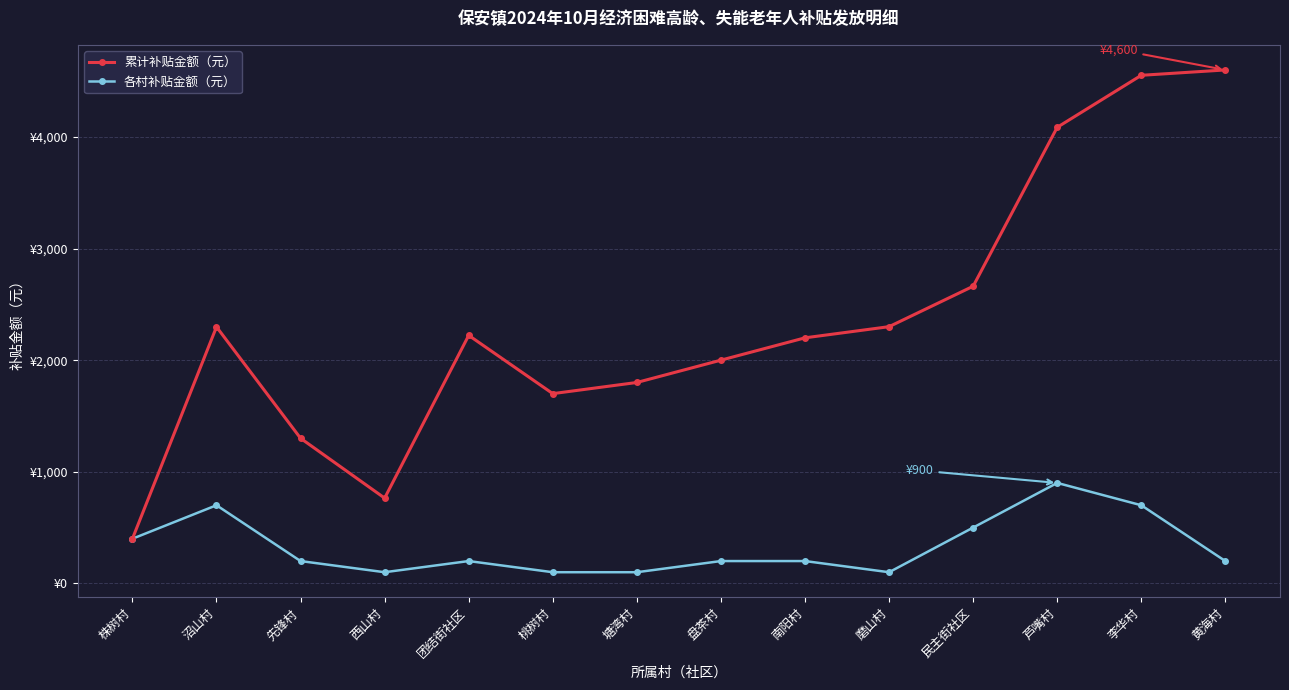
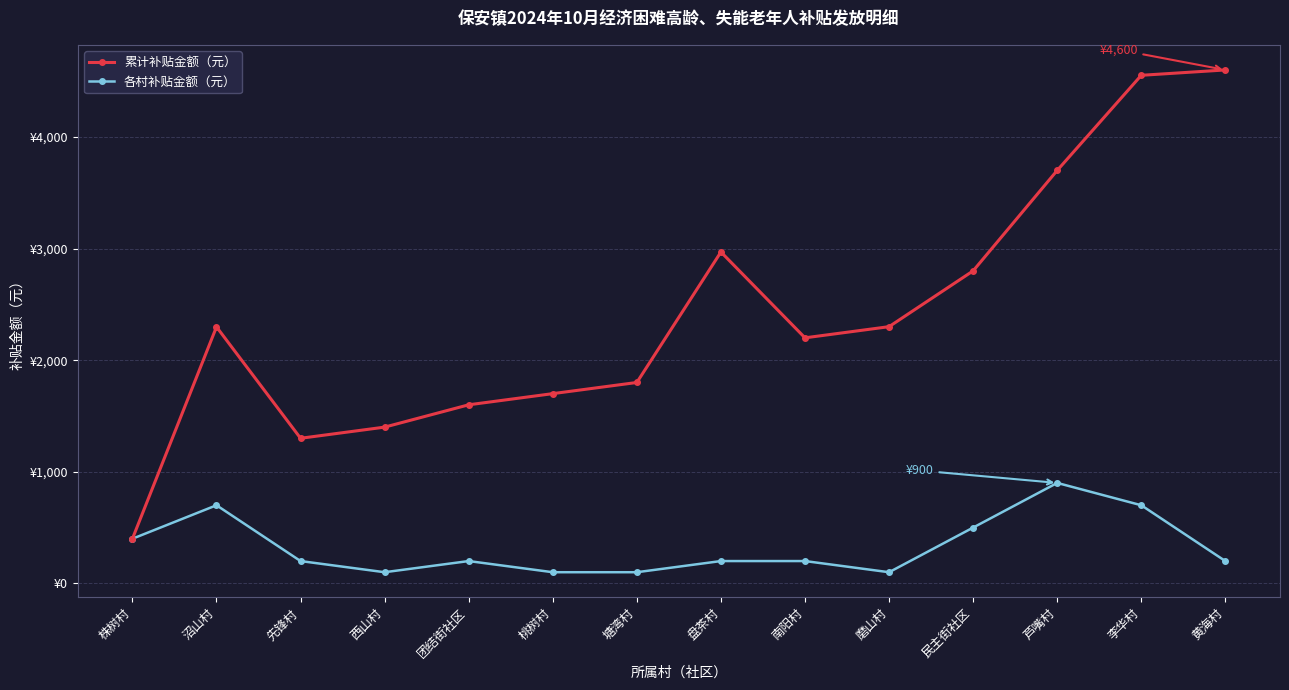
累计补贴金额（元）, 西山村: ¥760 -> ¥1,400
累计补贴金额（元）, 团结街社区: ¥2,220 -> ¥1,600
累计补贴金额（元）, 盘茶村: ¥2,000 -> ¥2,970
累计补贴金额（元）, 民主街社区: ¥2,660 -> ¥2,800
累计补贴金额（元）, 芦嘴村: ¥4,090 -> ¥3,700
